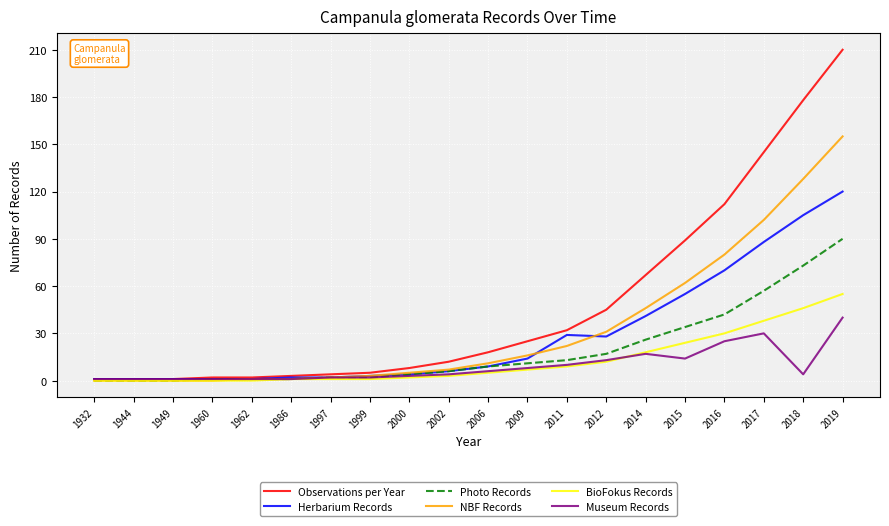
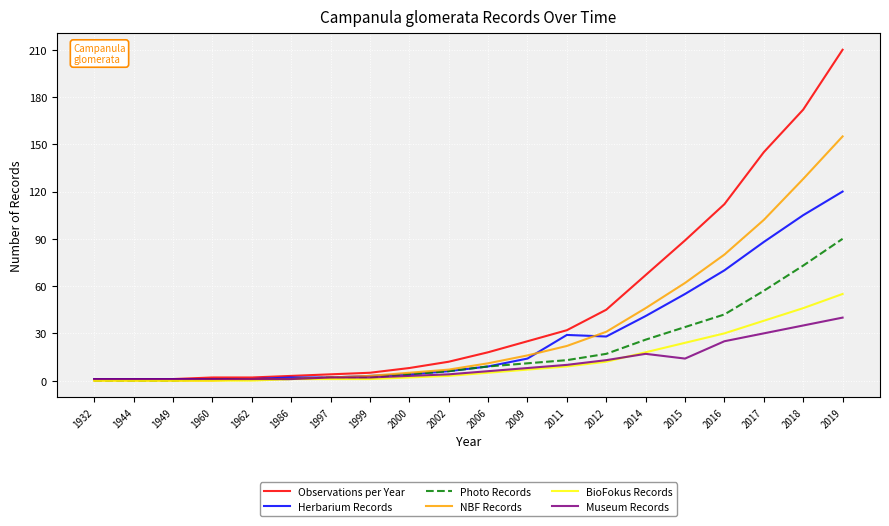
Observations per Year, 2018: 178 -> 172
Museum Records, 2018: 4 -> 35
